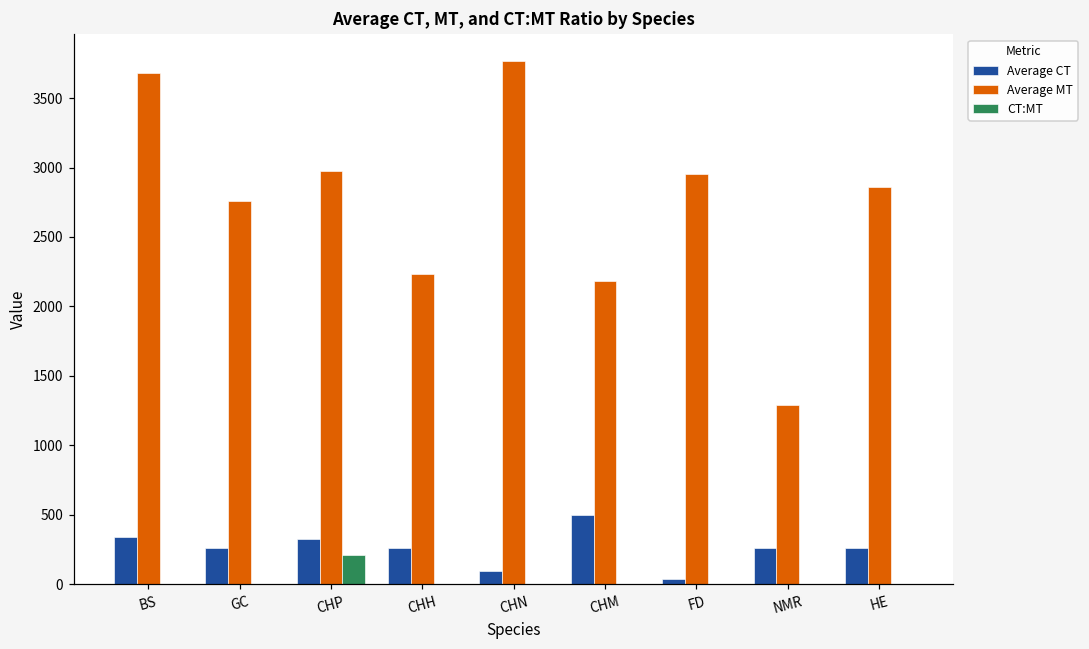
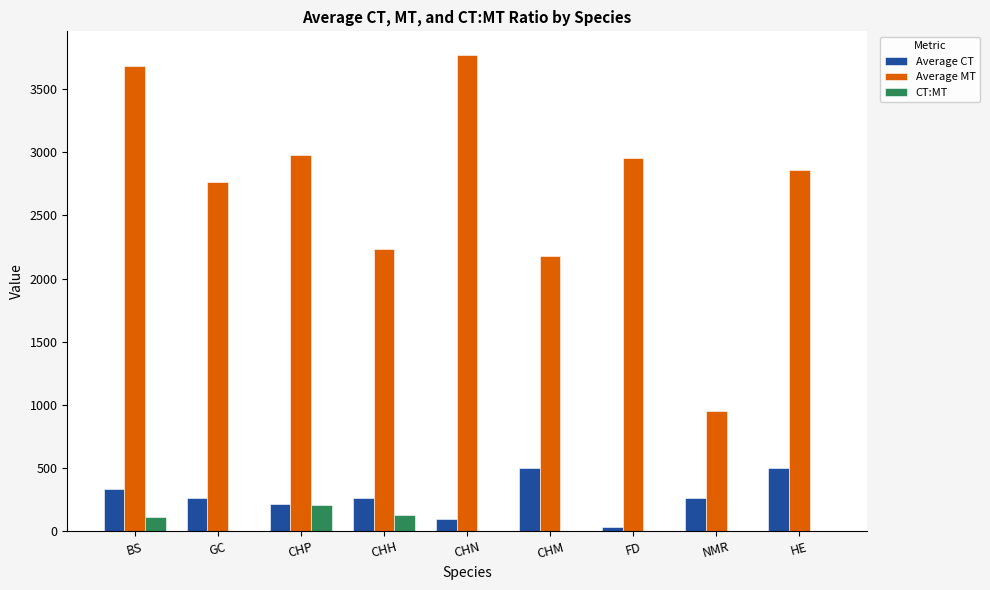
CT:MT, BS: 0 -> 110
Average CT, CHP: 320 -> 210
CT:MT, CHH: 0 -> 130
Average MT, NMR: 1290 -> 950
Average CT, HE: 260 -> 500
